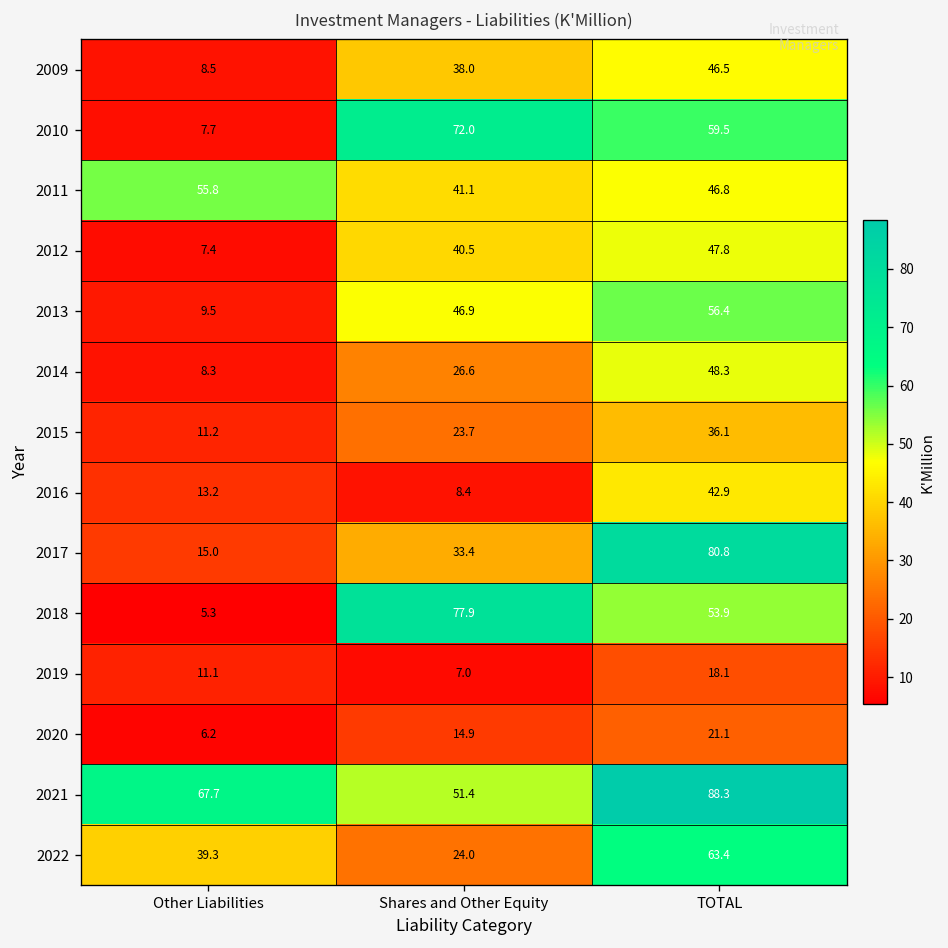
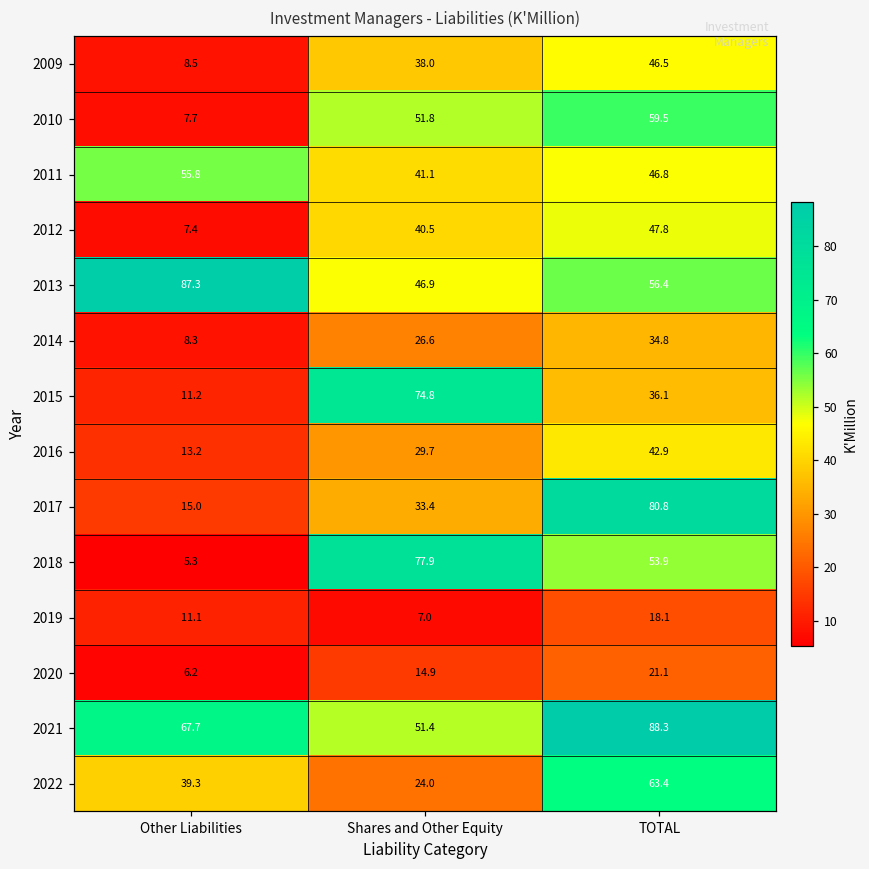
2010, Shares and Other Equity: 72.0 -> 51.8
2013, Other Liabilities: 9.5 -> 87.3
2014, TOTAL: 48.3 -> 34.8
2015, Shares and Other Equity: 23.7 -> 74.8
2016, Shares and Other Equity: 8.4 -> 29.7
